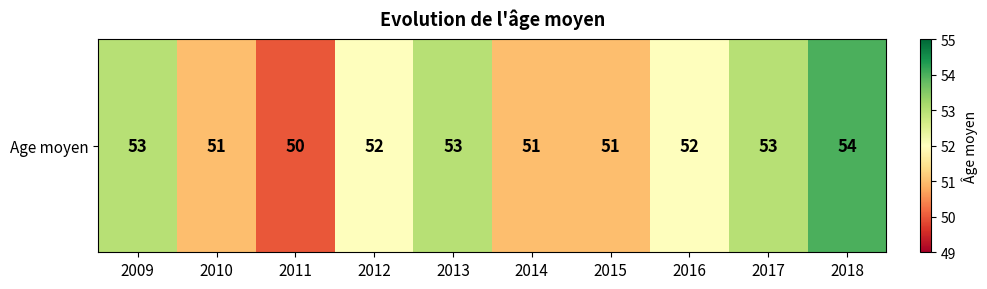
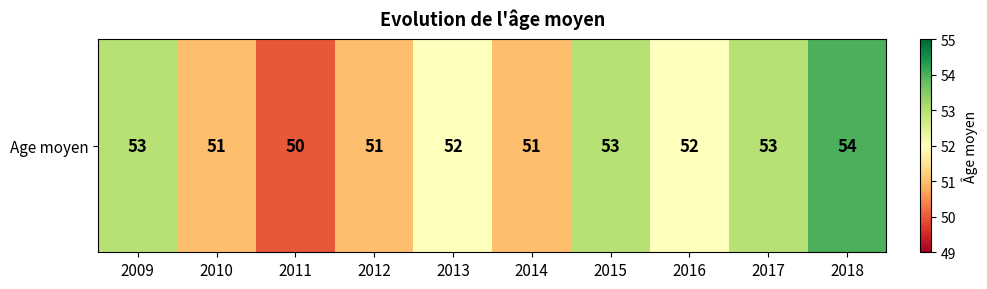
Age moyen, 2012: 52 -> 51
Age moyen, 2013: 53 -> 52
Age moyen, 2015: 51 -> 53
